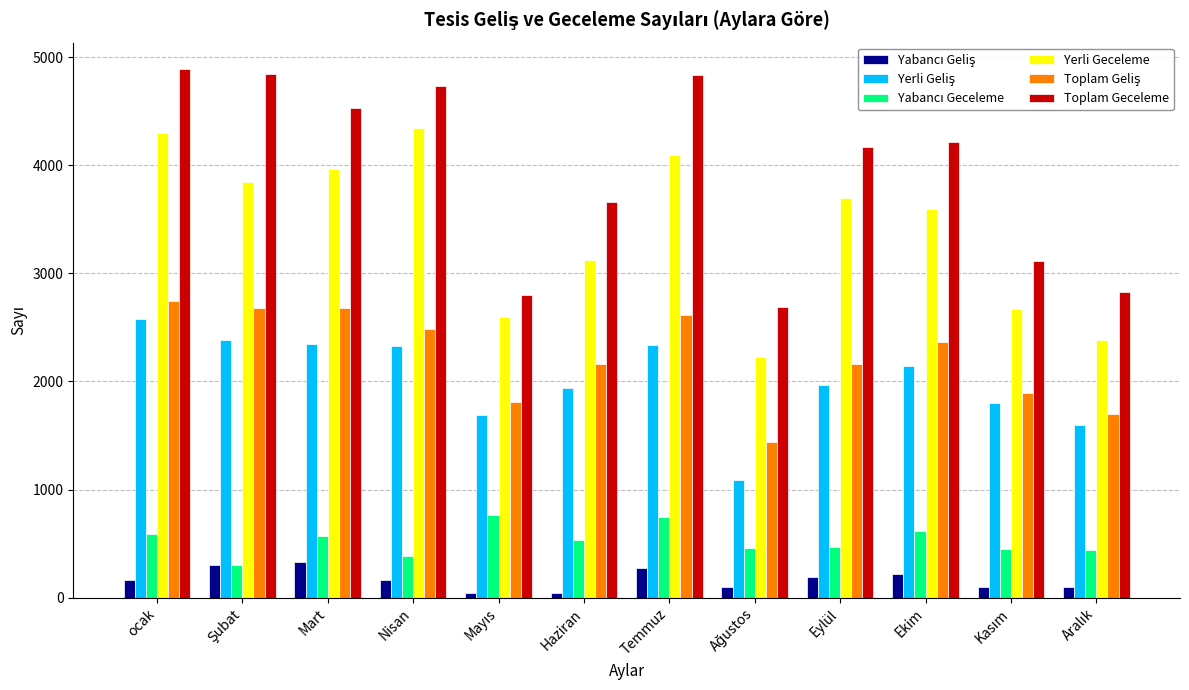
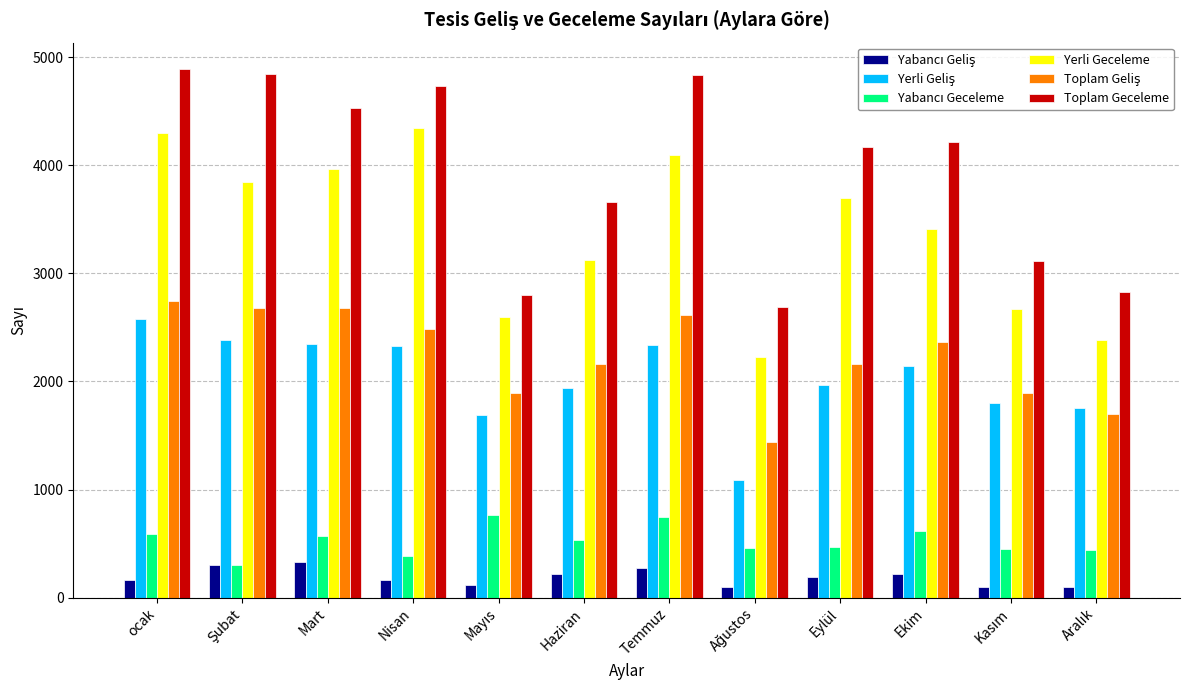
Yabancı Geliş, Mayıs: 50 -> 120
Toplam Geliş, Mayıs: 1810 -> 1890
Yabancı Geliş, Haziran: 40 -> 220
Yerli Geceleme, Ekim: 3600 -> 3410
Yerli Geliş, Aralık: 1600 -> 1750
